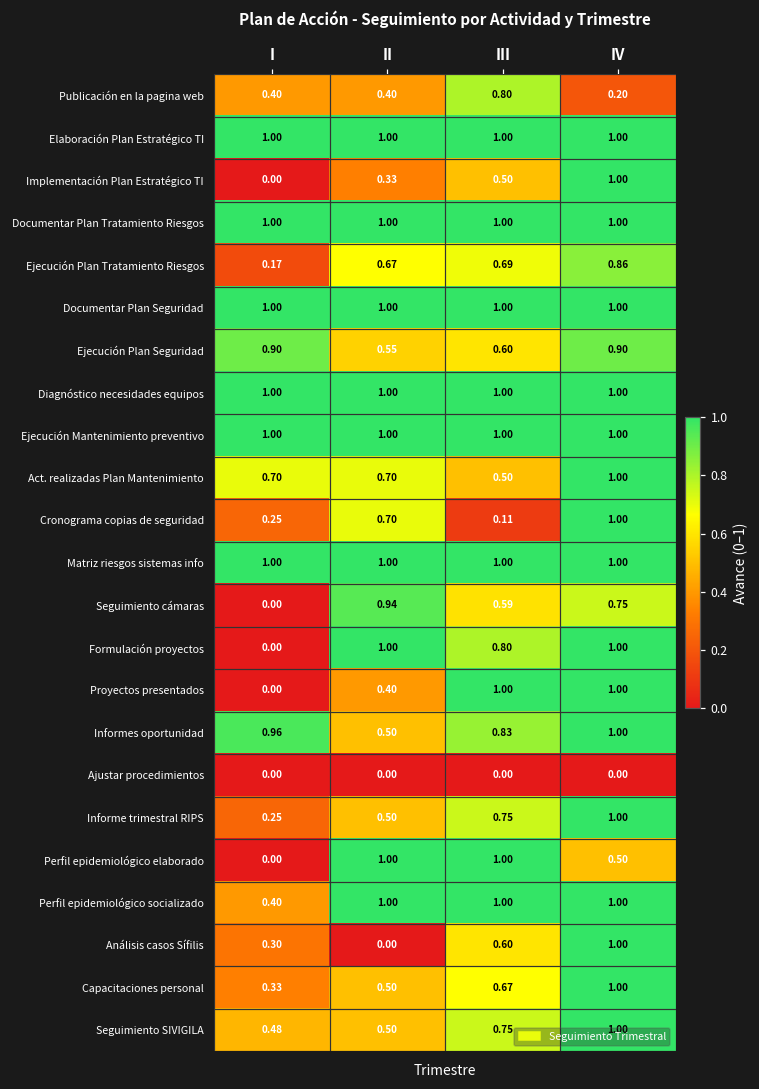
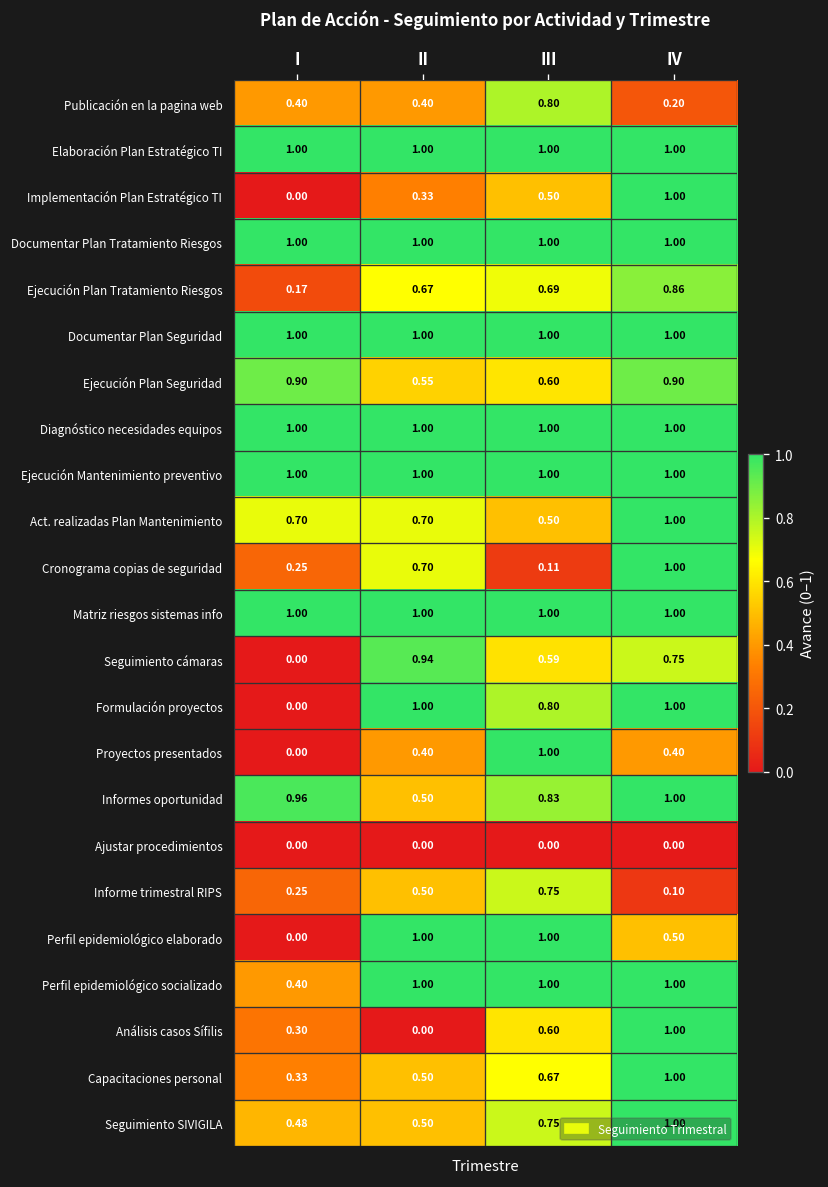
Proyectos presentados, IV: 1.00 -> 0.40
Informe trimestral RIPS, IV: 1.00 -> 0.10
